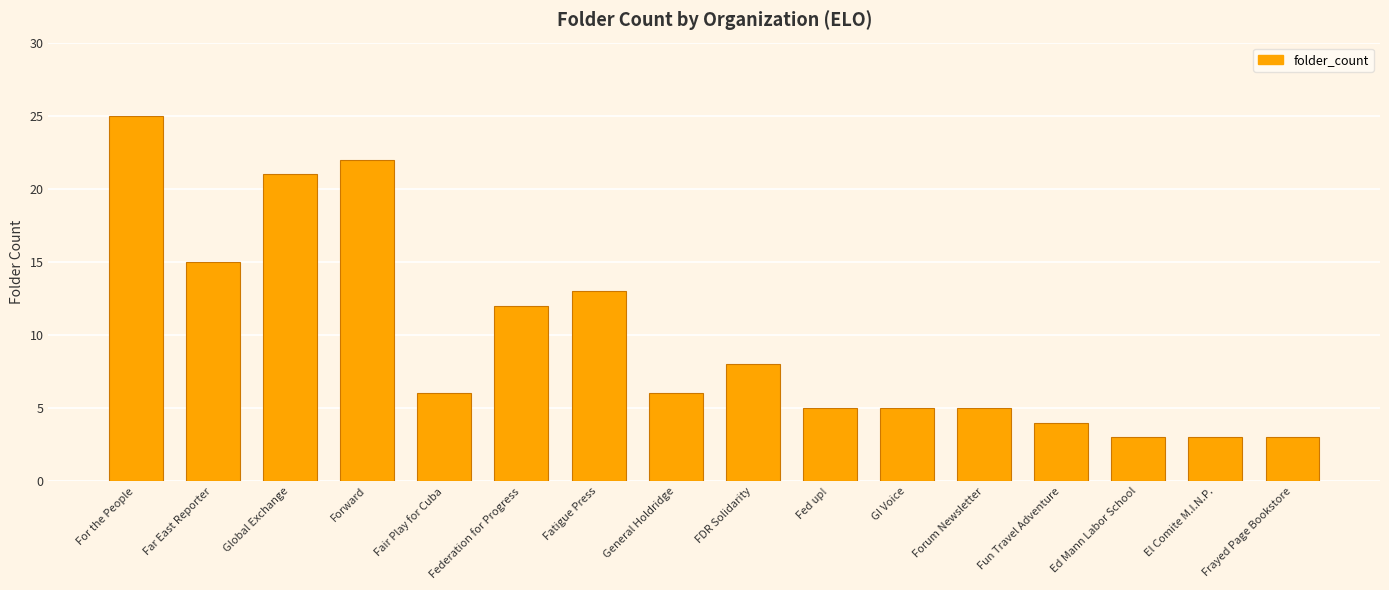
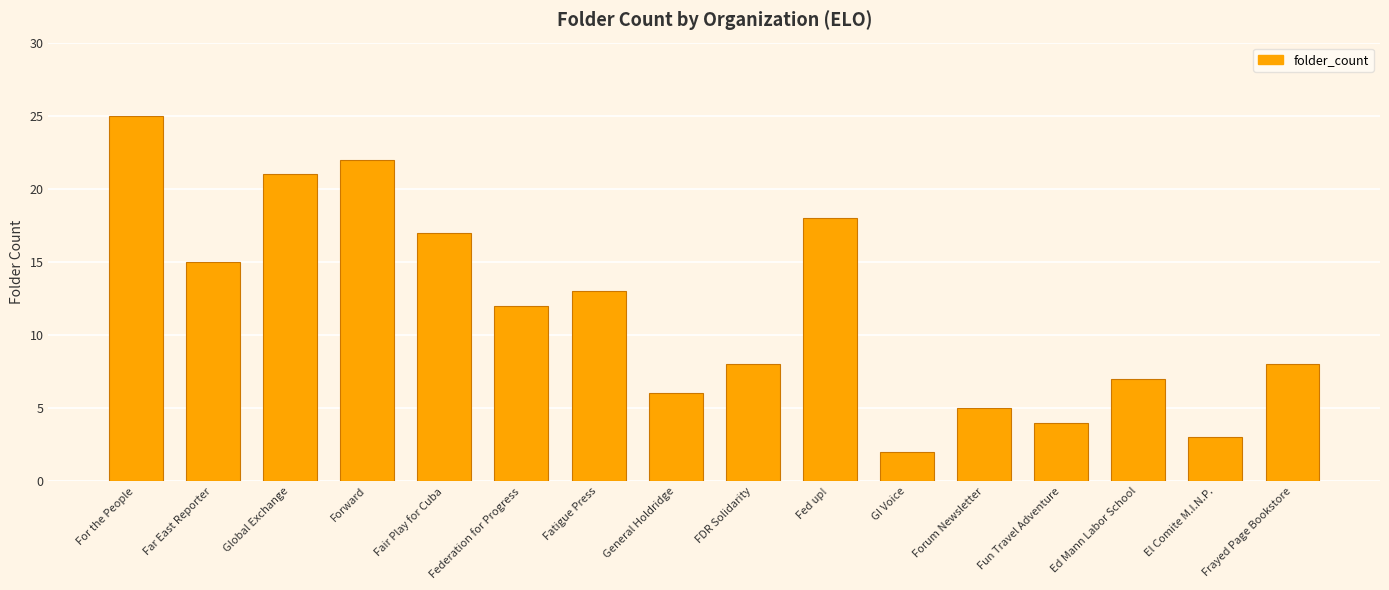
Fair Play for Cuba: 6 -> 17
Fed up!: 5 -> 18
GI Voice: 5 -> 2
Ed Mann Labor School: 3 -> 7
Frayed Page Bookstore: 3 -> 8
